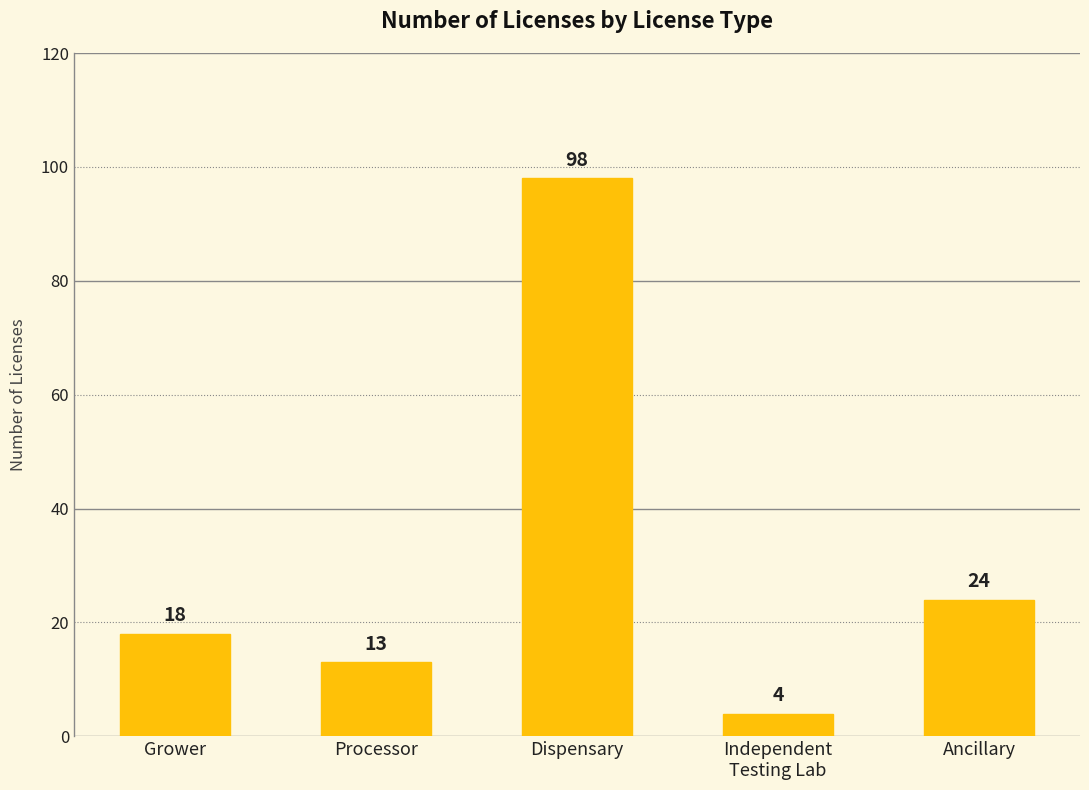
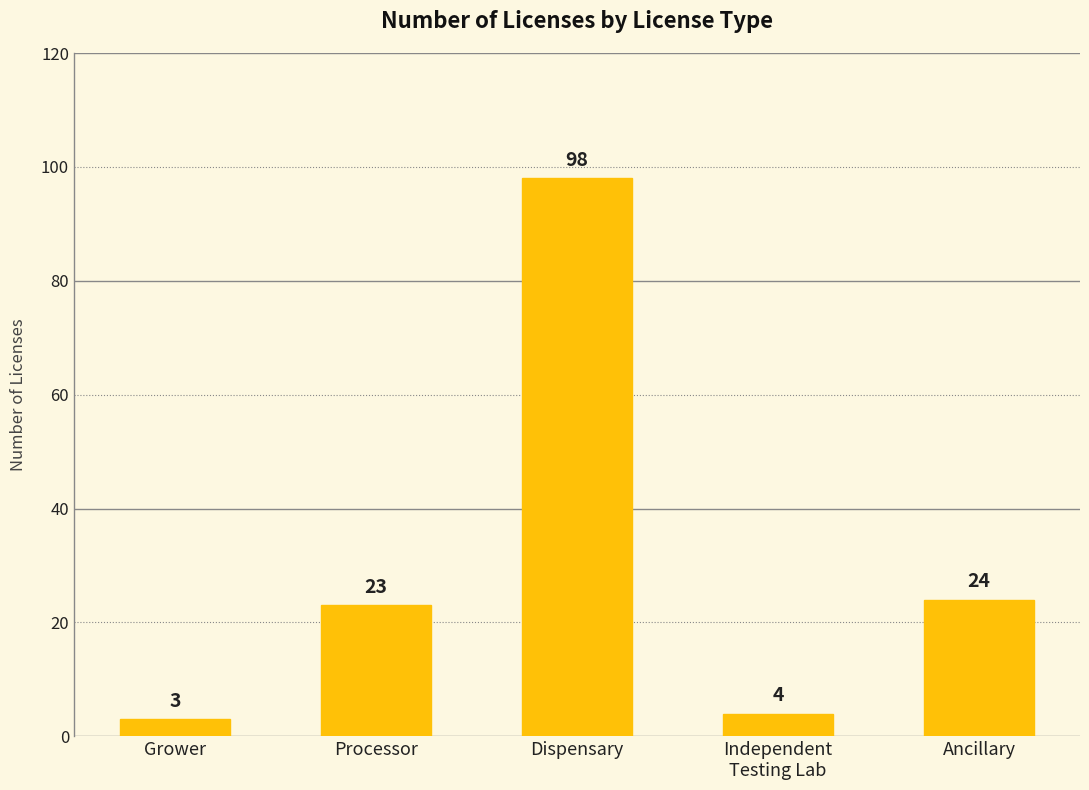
Grower: 18 -> 3
Processor: 13 -> 23
